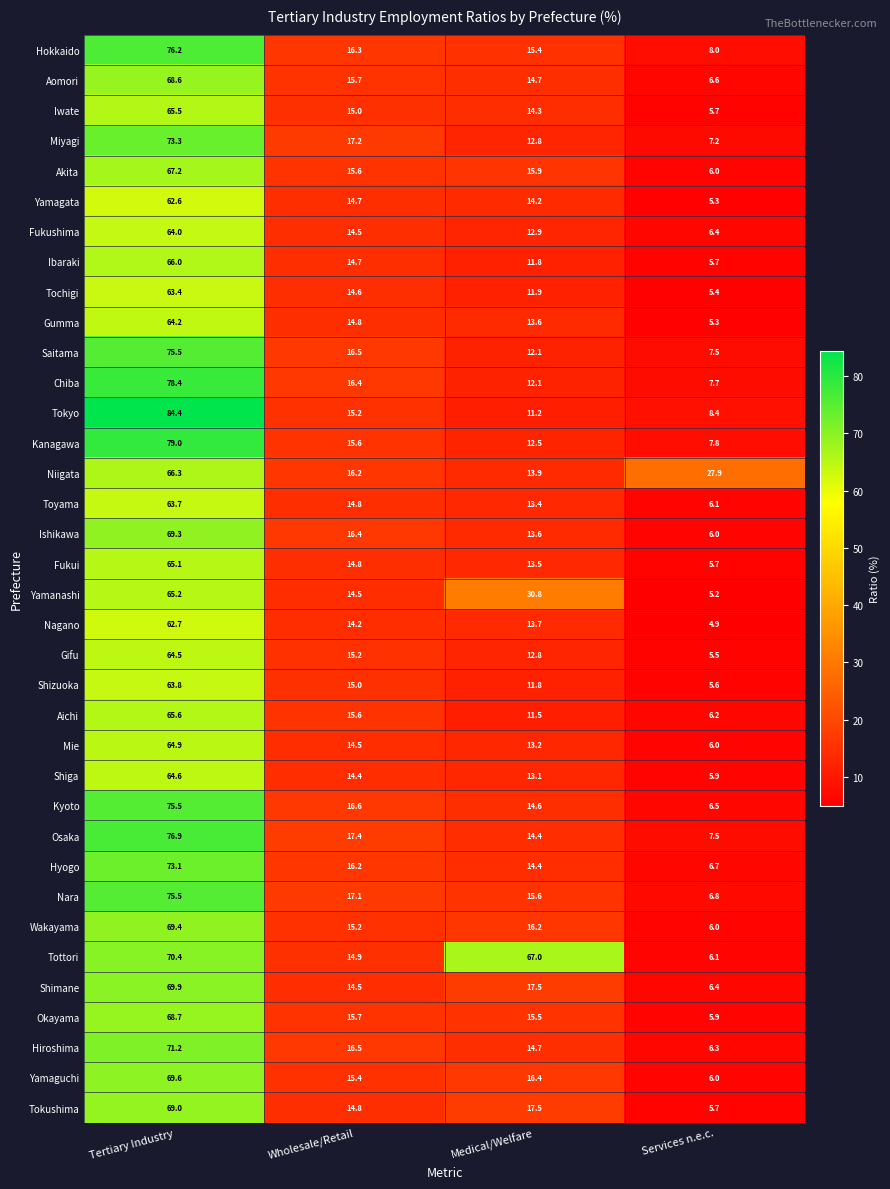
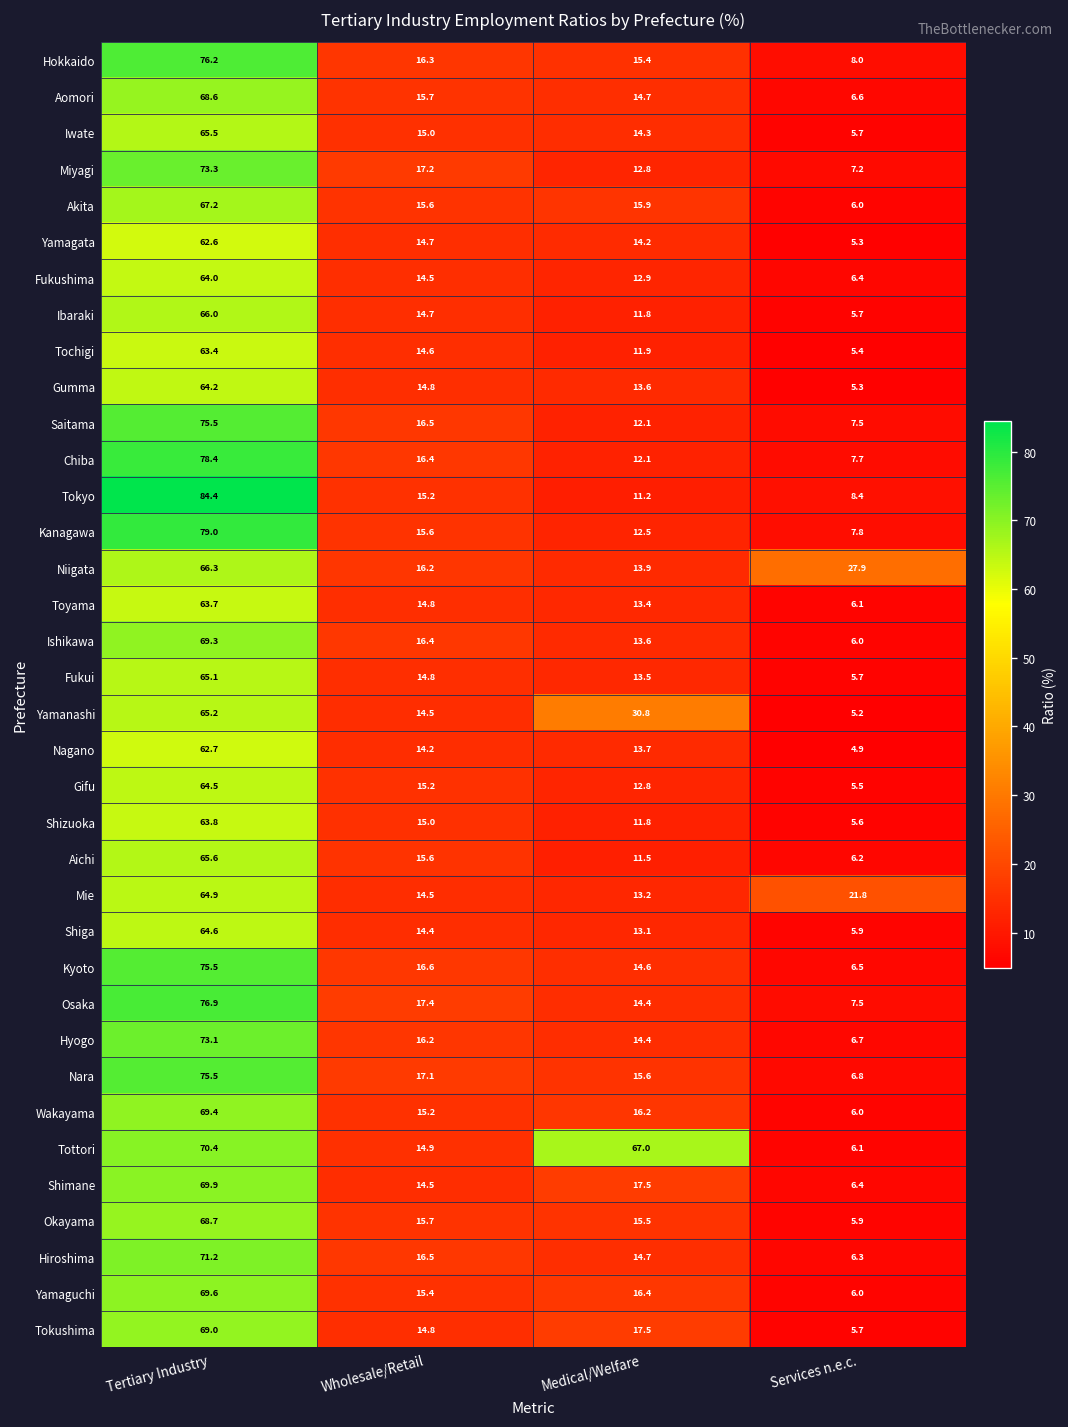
Mie, Services n.e.c.: 6.0 -> 21.8
